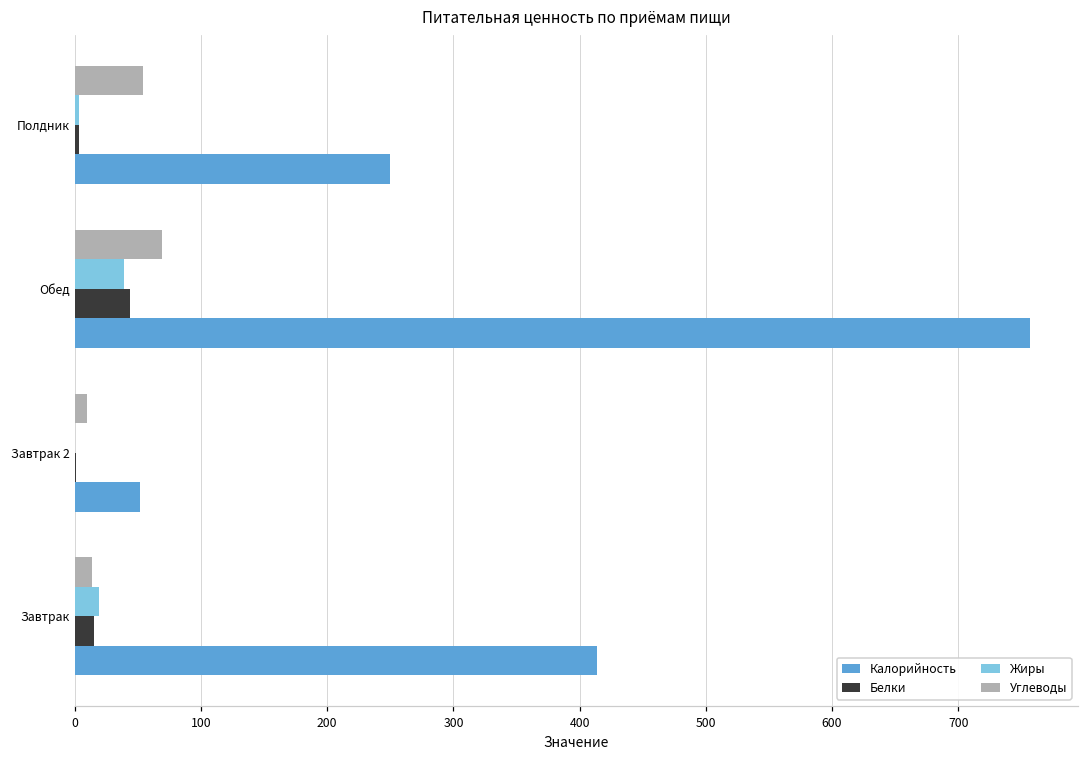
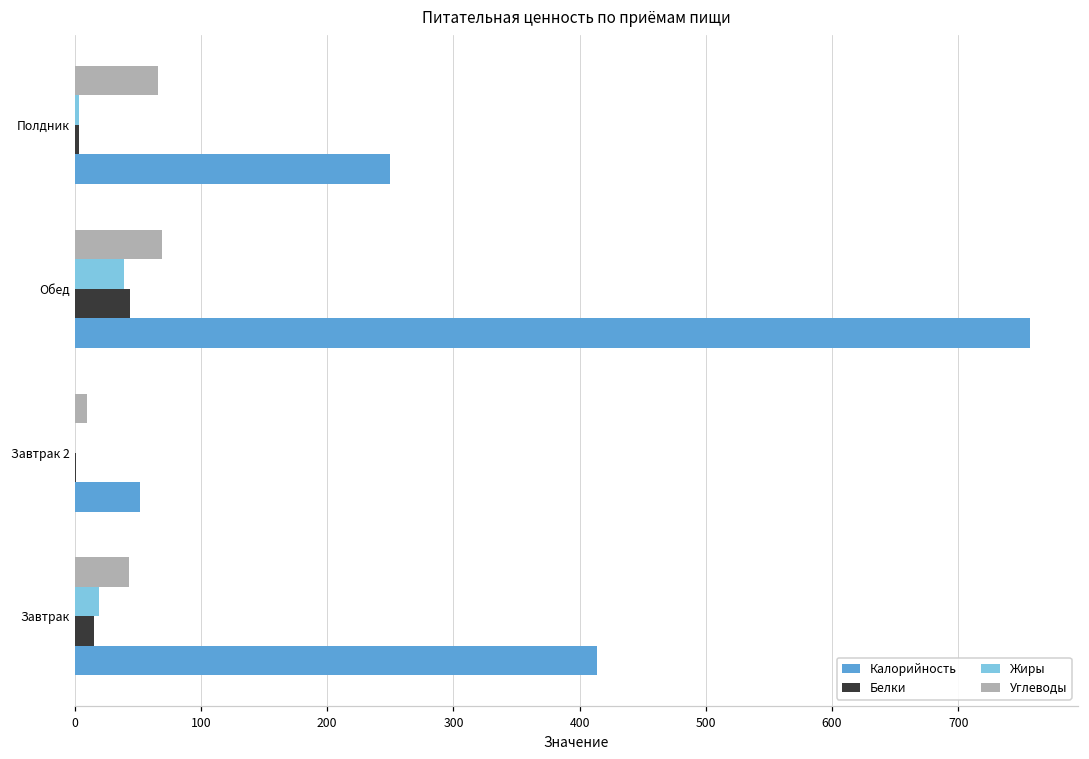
Углеводы, Полдник: 54 -> 66
Углеводы, Завтрак: 14 -> 43
